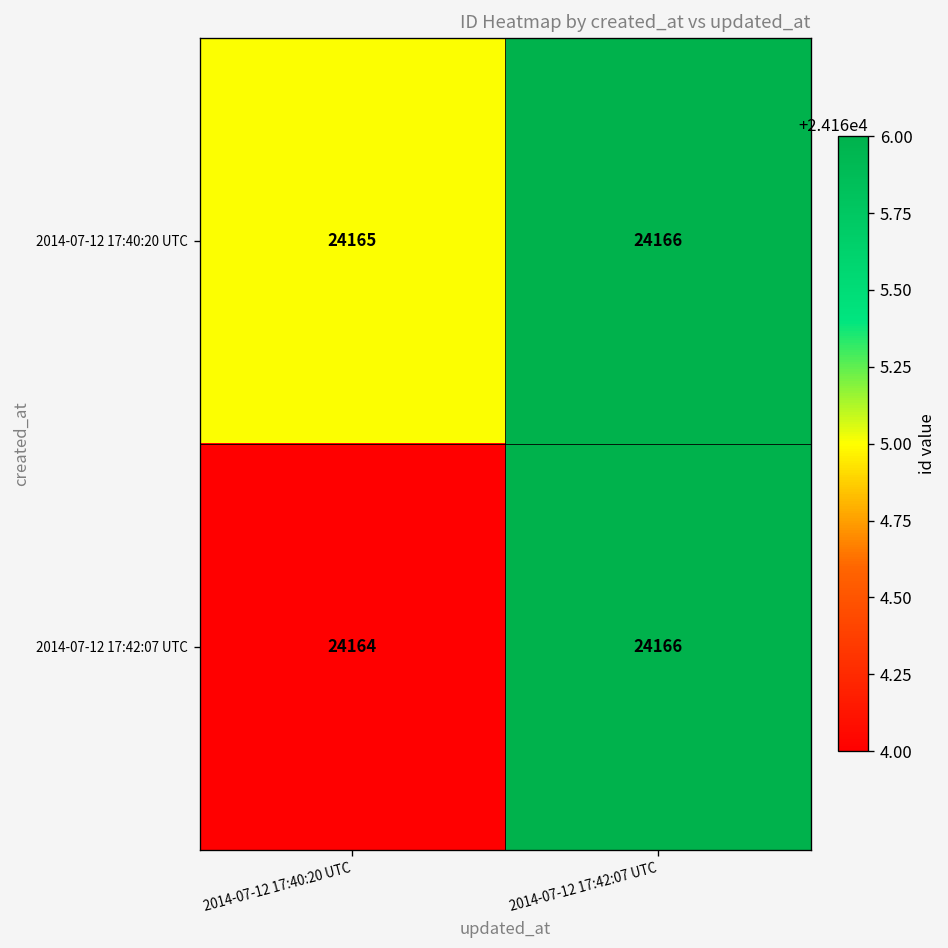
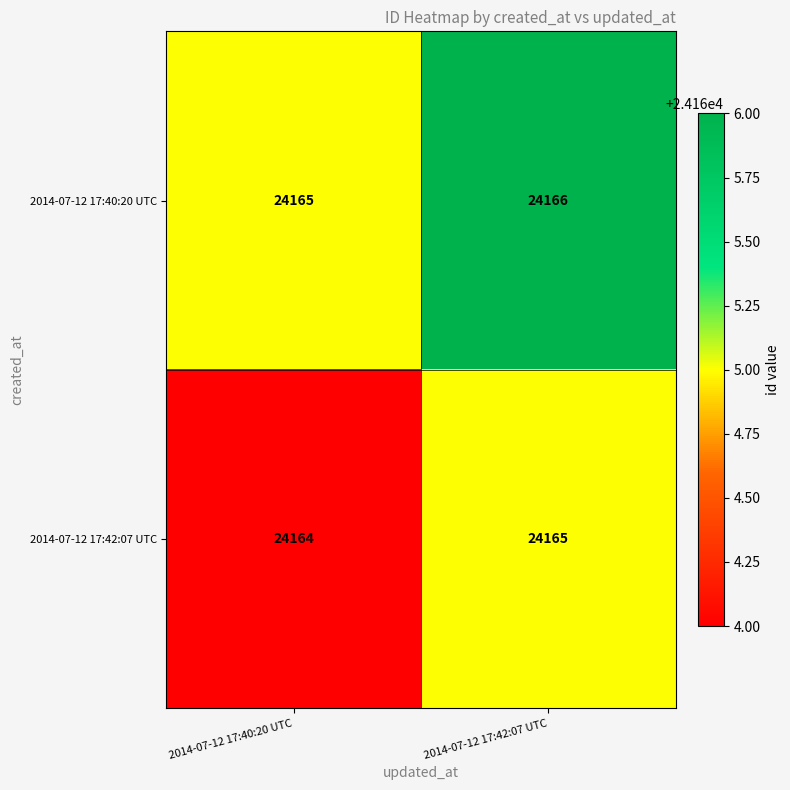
2014-07-12 17:42:07 UTC, 2014-07-12 17:42:07 UTC: 24166 -> 24165
